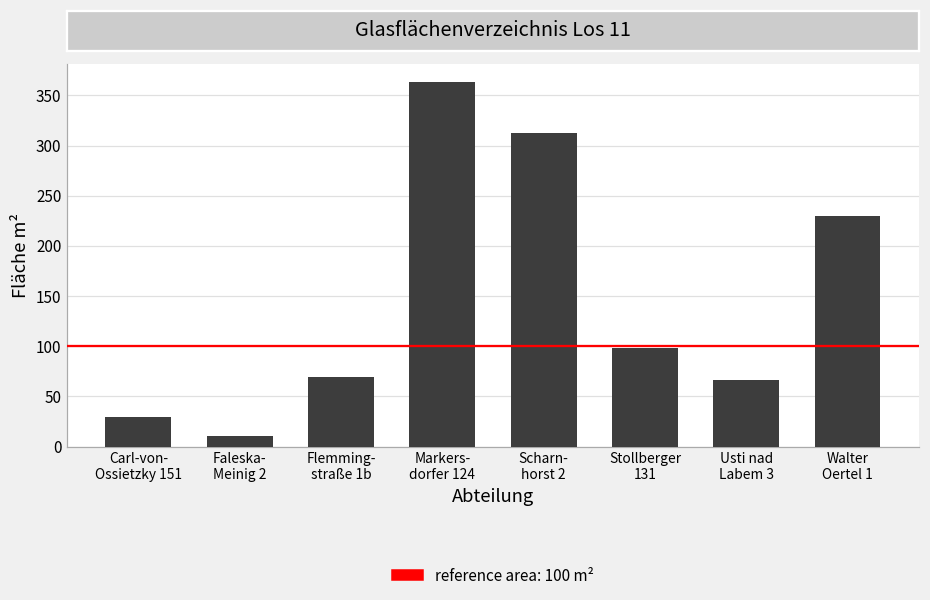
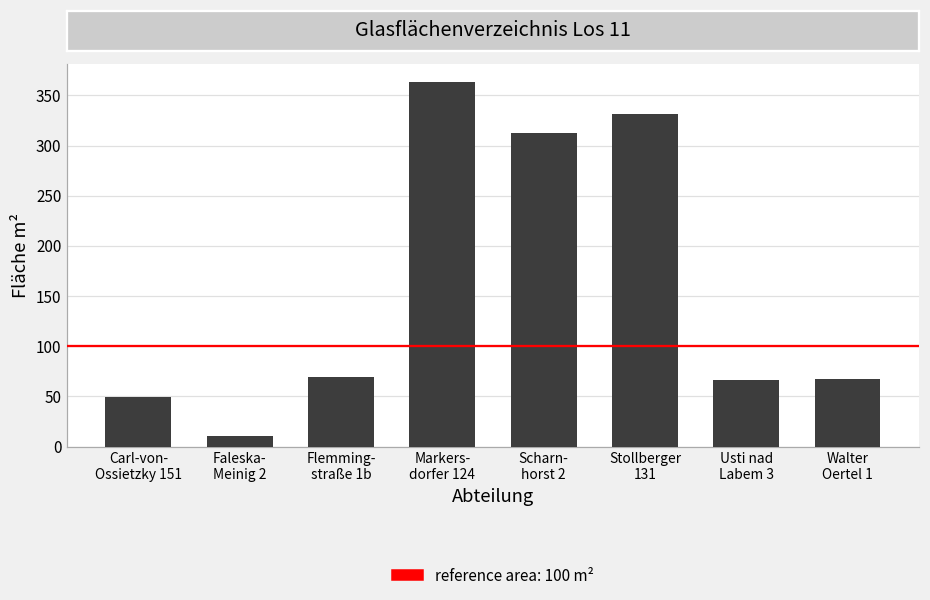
Carl-von- Ossietzky 151: 30 -> 50
Stollberger 131: 100 -> 330
Walter Oertel 1: 230 -> 70
